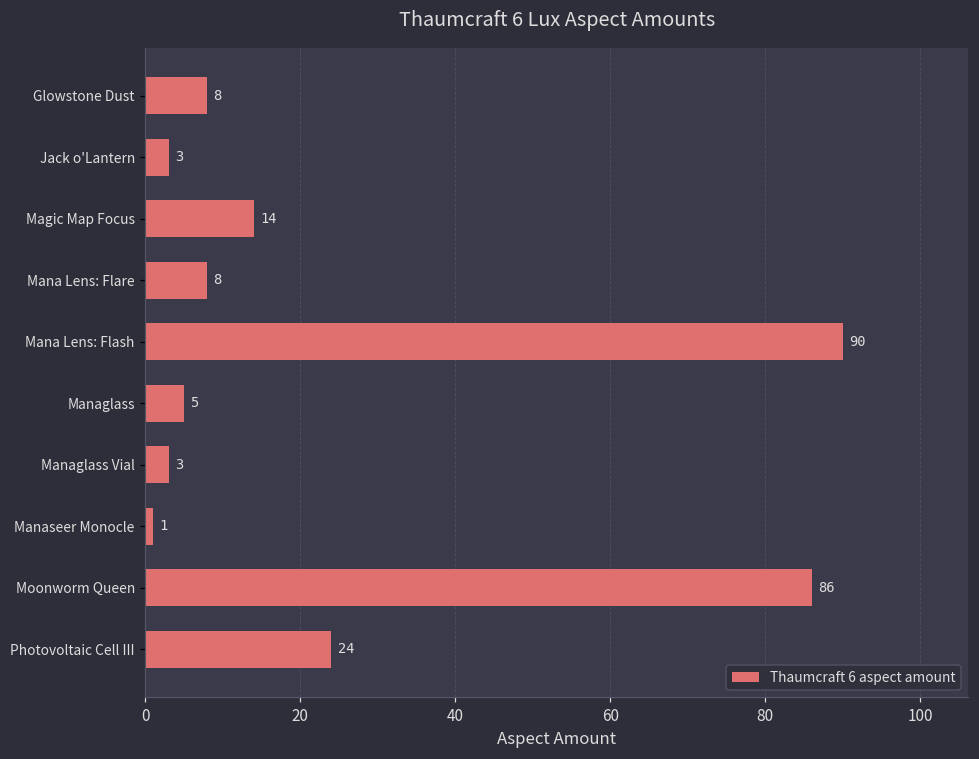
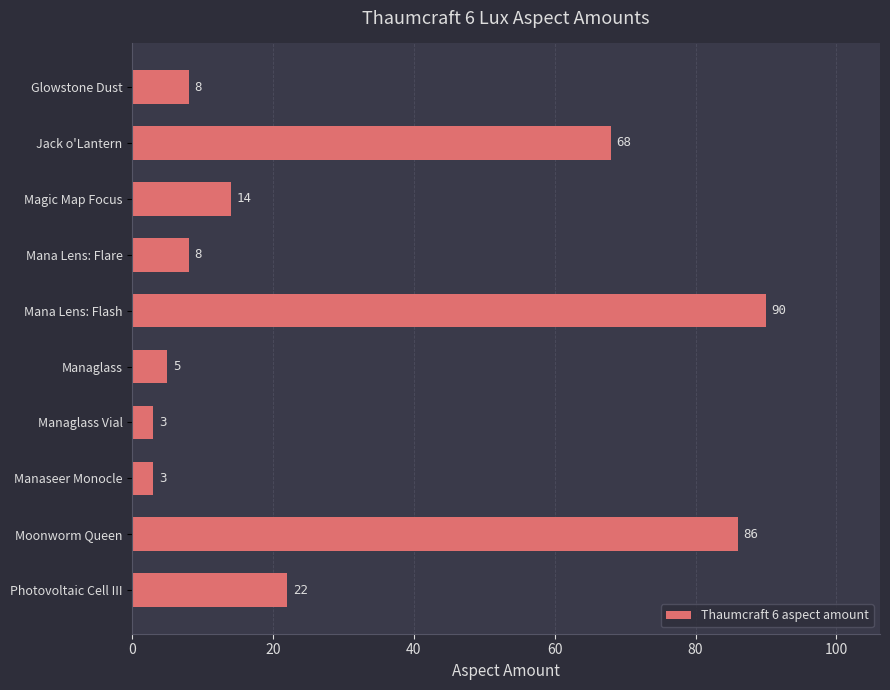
Jack o'Lantern: 3 -> 68
Manaseer Monocle: 1 -> 3
Photovoltaic Cell III: 24 -> 22
